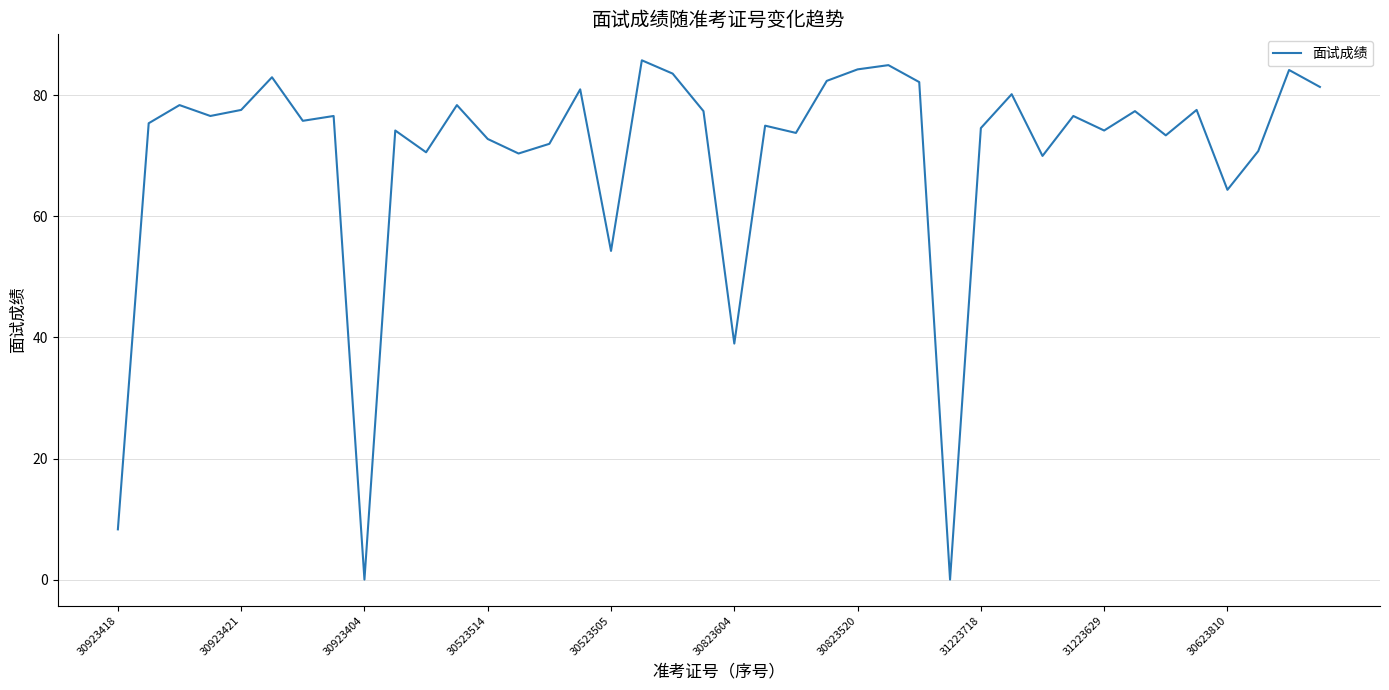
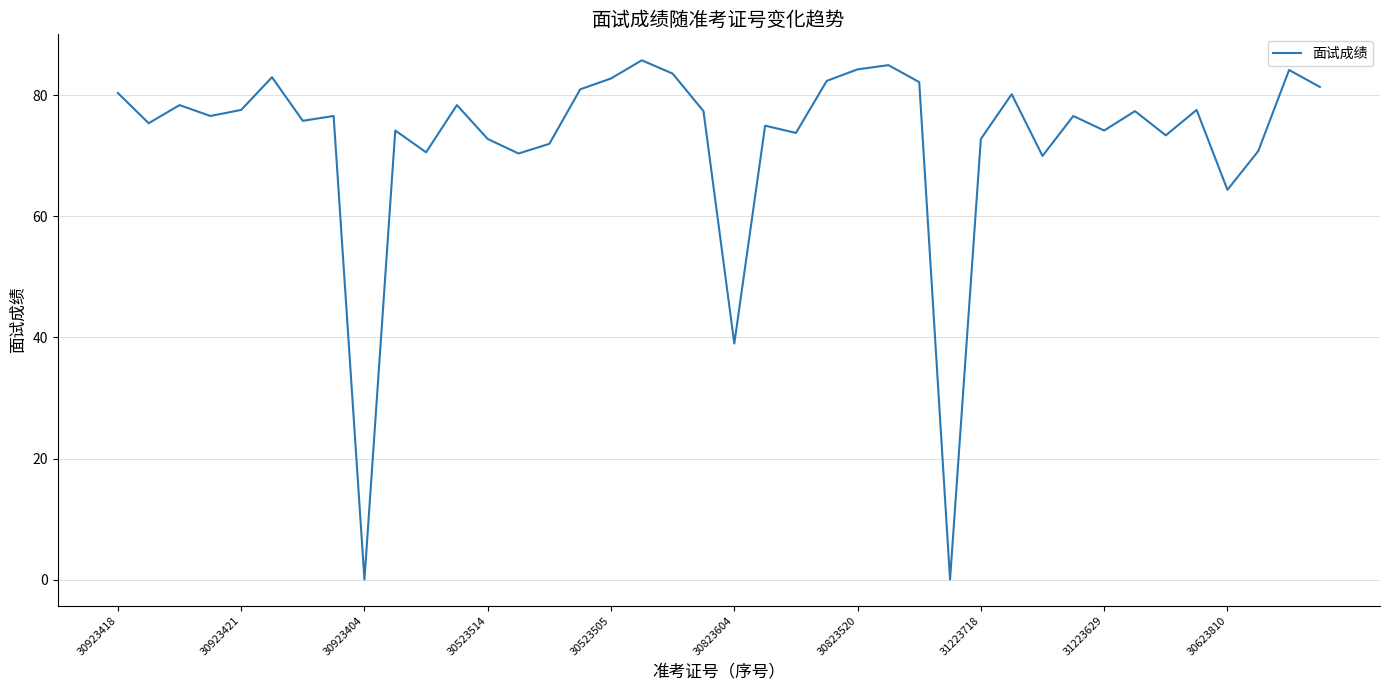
30923418: 8 -> 80
30523505: 54 -> 83
31223718: 75 -> 73
